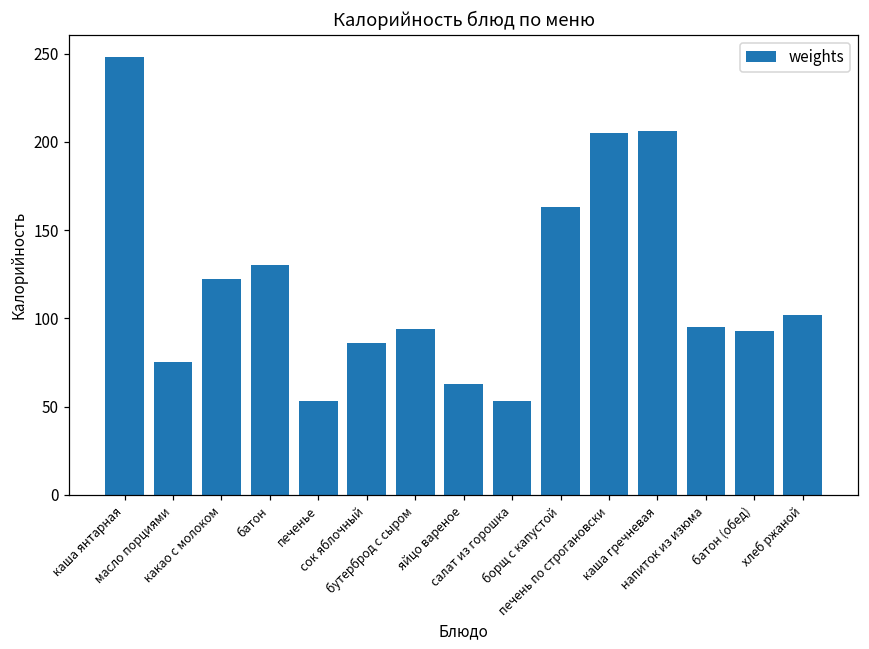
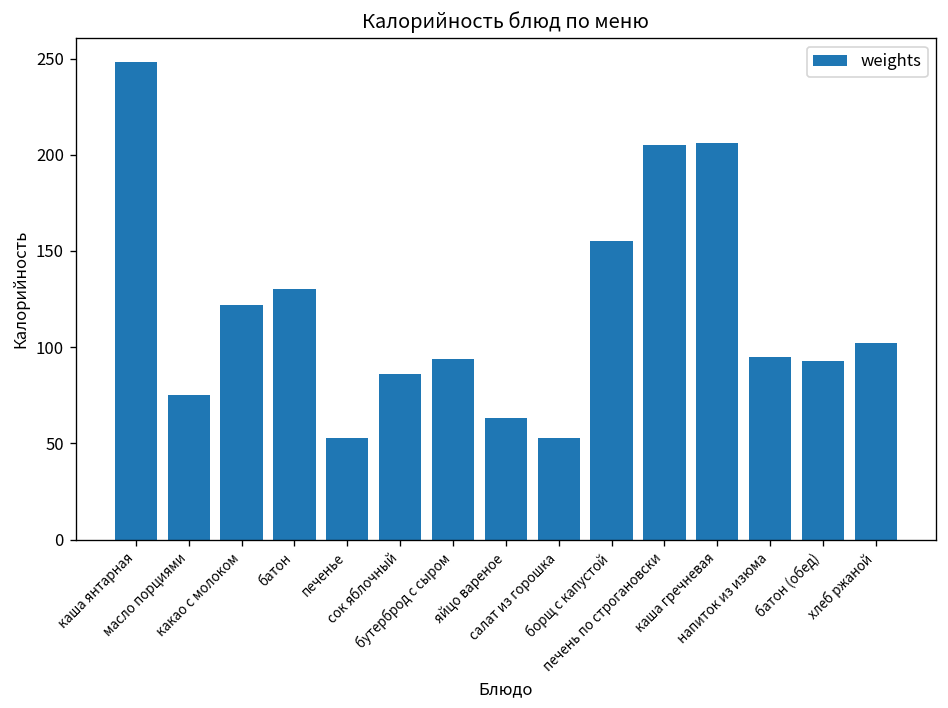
борщ с капустой: 163 -> 155
